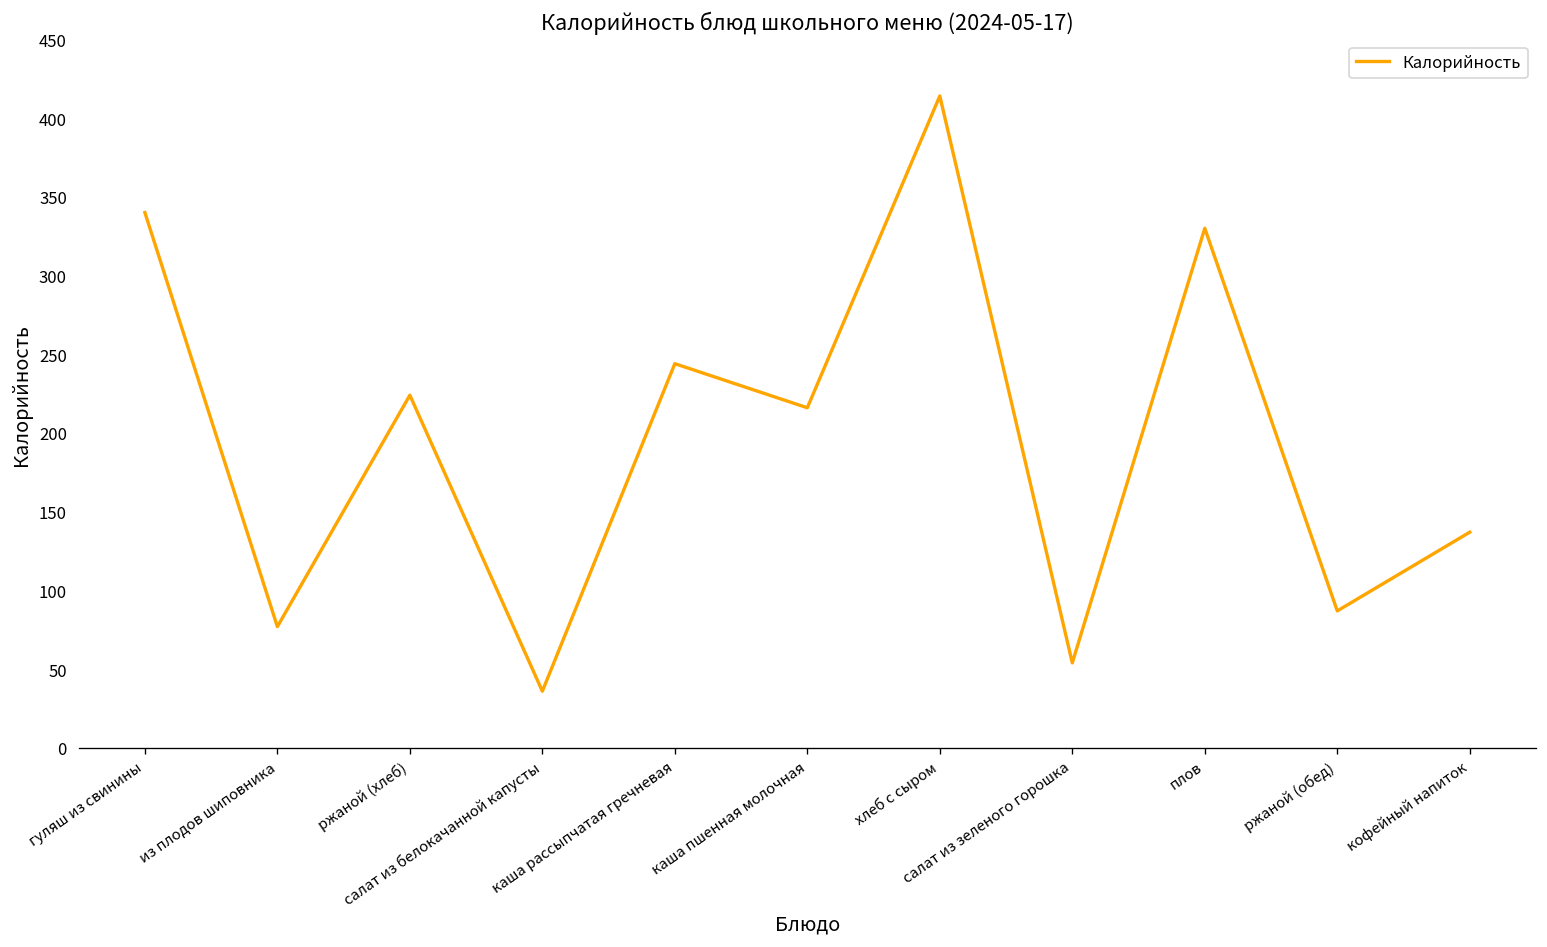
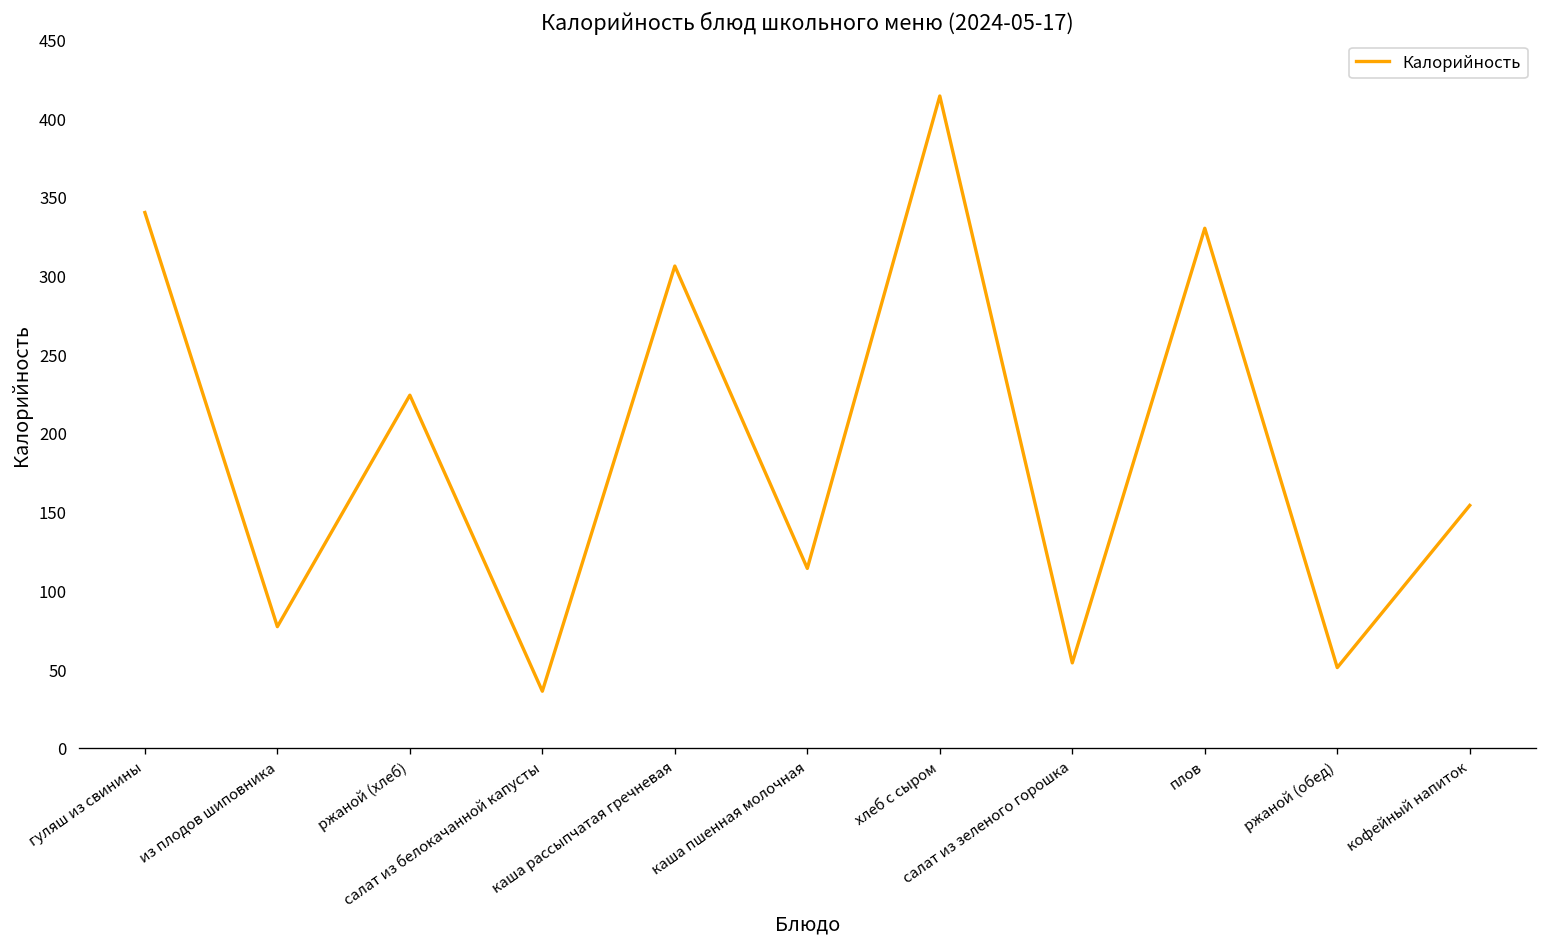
каша рассыпчатая гречневая: 244 -> 306
каша пшенная молочная: 216 -> 114
ржаной (обед): 87 -> 51
кофейный напиток: 137 -> 154
